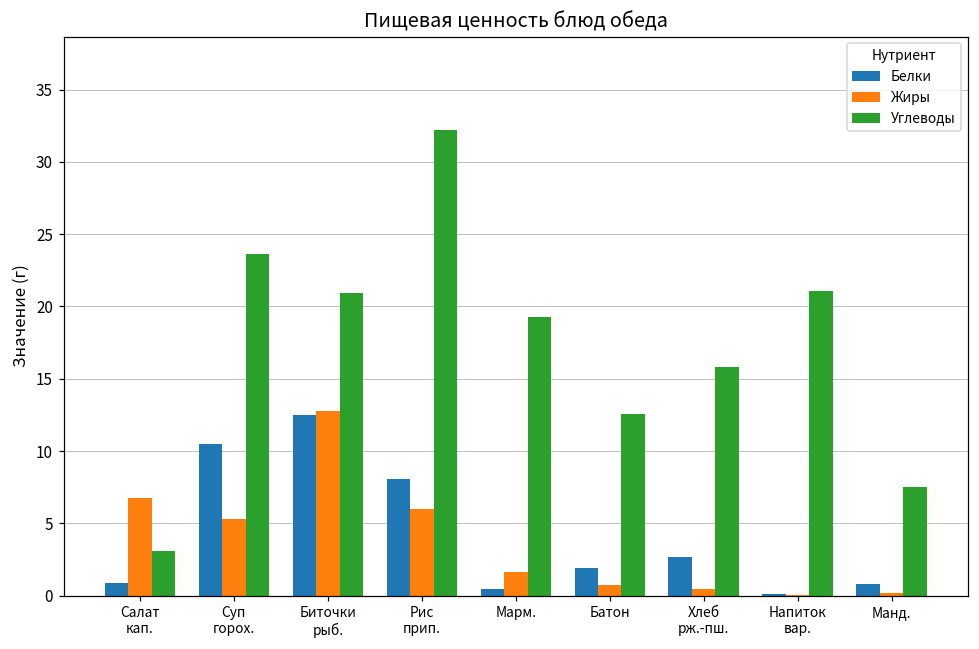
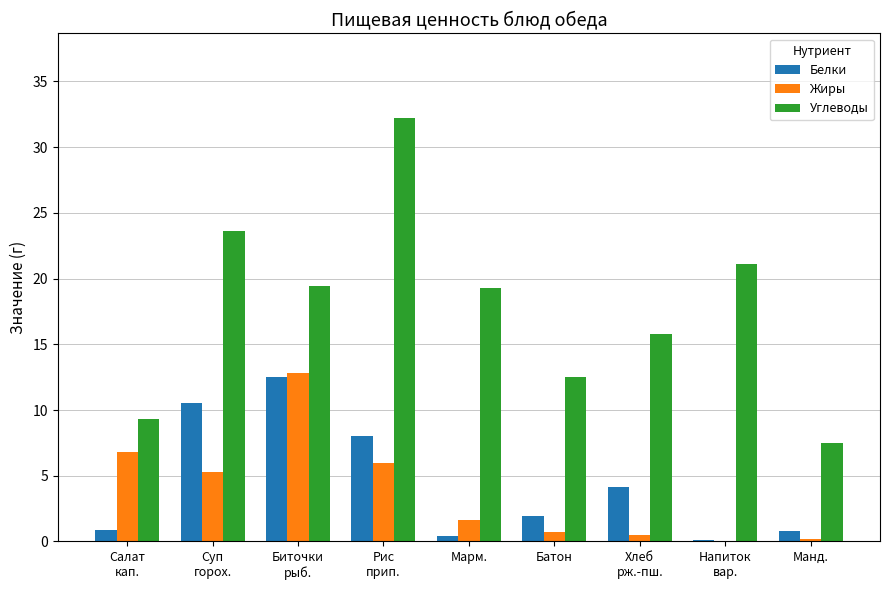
Углеводы, Салат кап.: 3.1 -> 9.3
Углеводы, Биточки рыб.: 20.9 -> 19.4
Белки, Хлеб рж.-пш.: 2.6 -> 4.1
